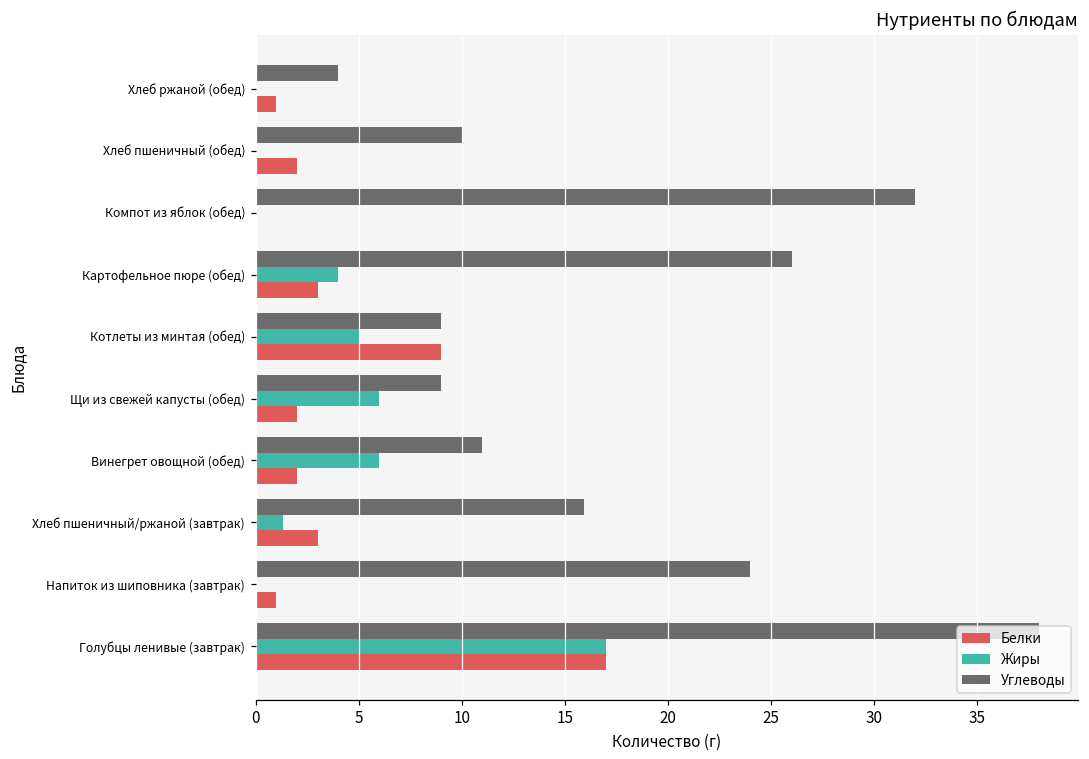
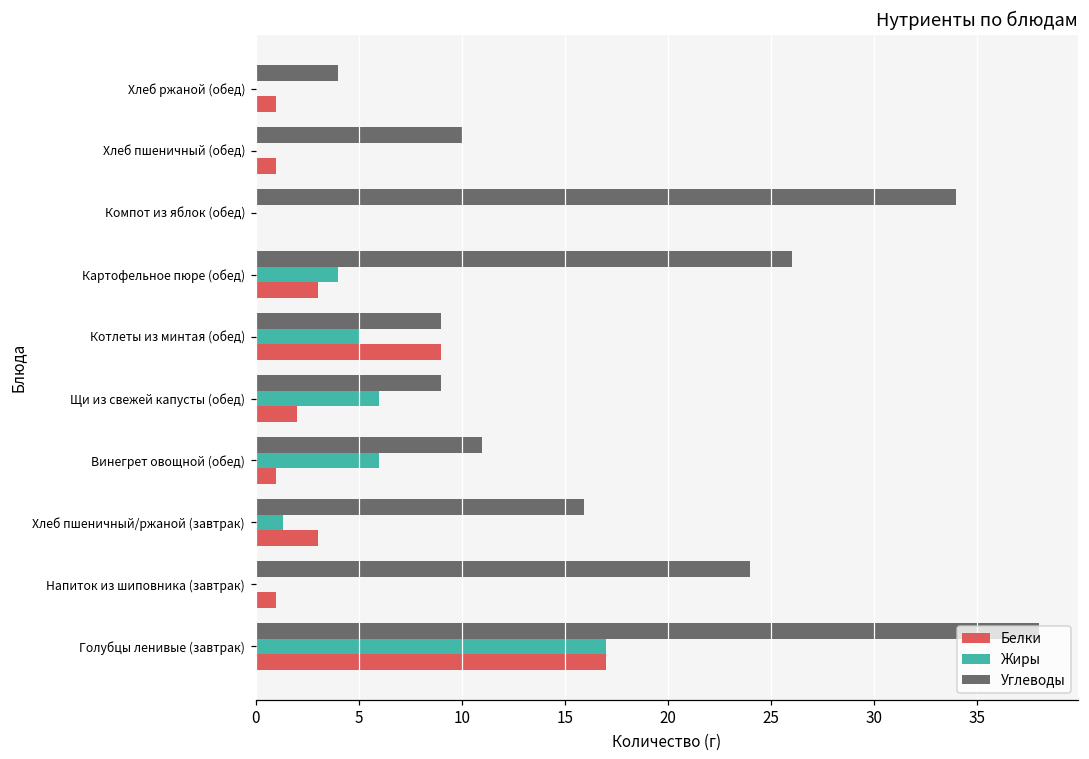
Белки, Хлеб пшеничный (обед): 2 -> 1
Углеводы, Компот из яблок (обед): 32 -> 34
Белки, Винегрет овощной (обед): 2 -> 1
